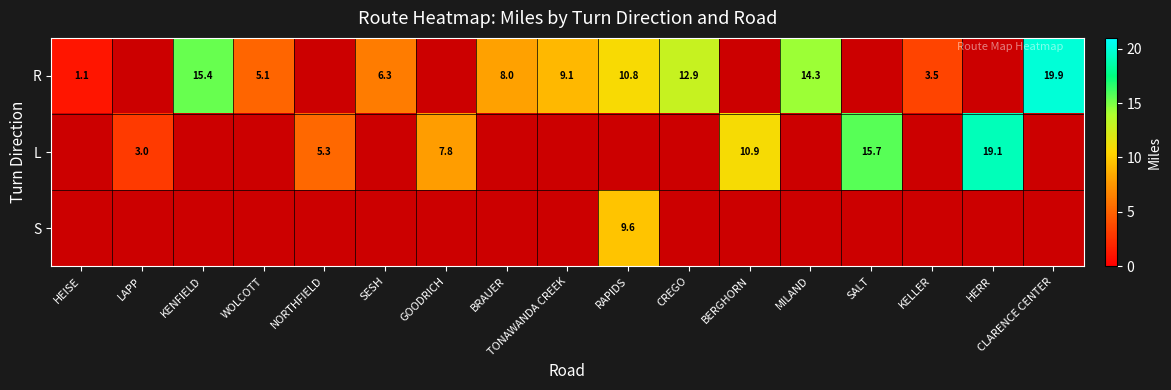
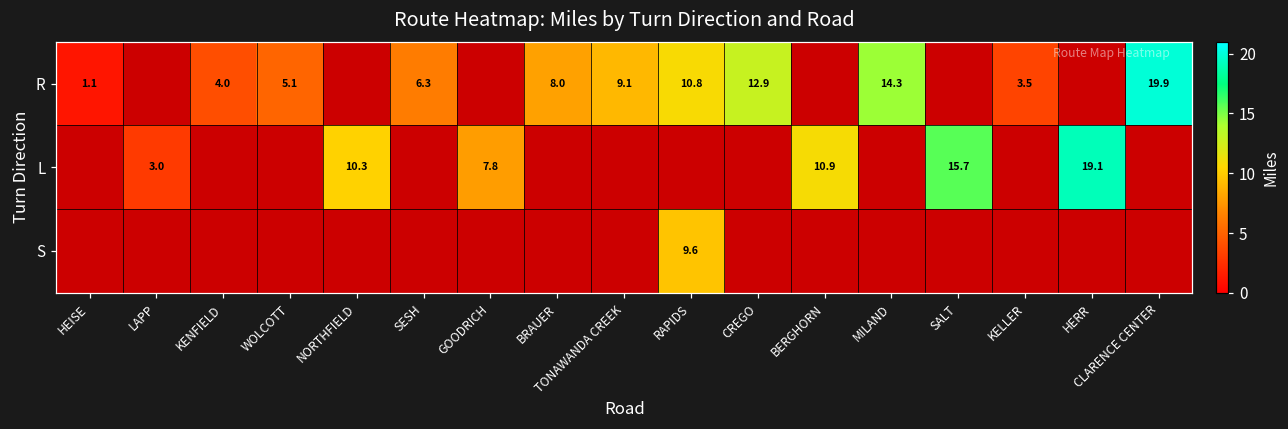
R, KENFIELD: 15.4 -> 4.0
L, NORTHFIELD: 5.3 -> 10.3
